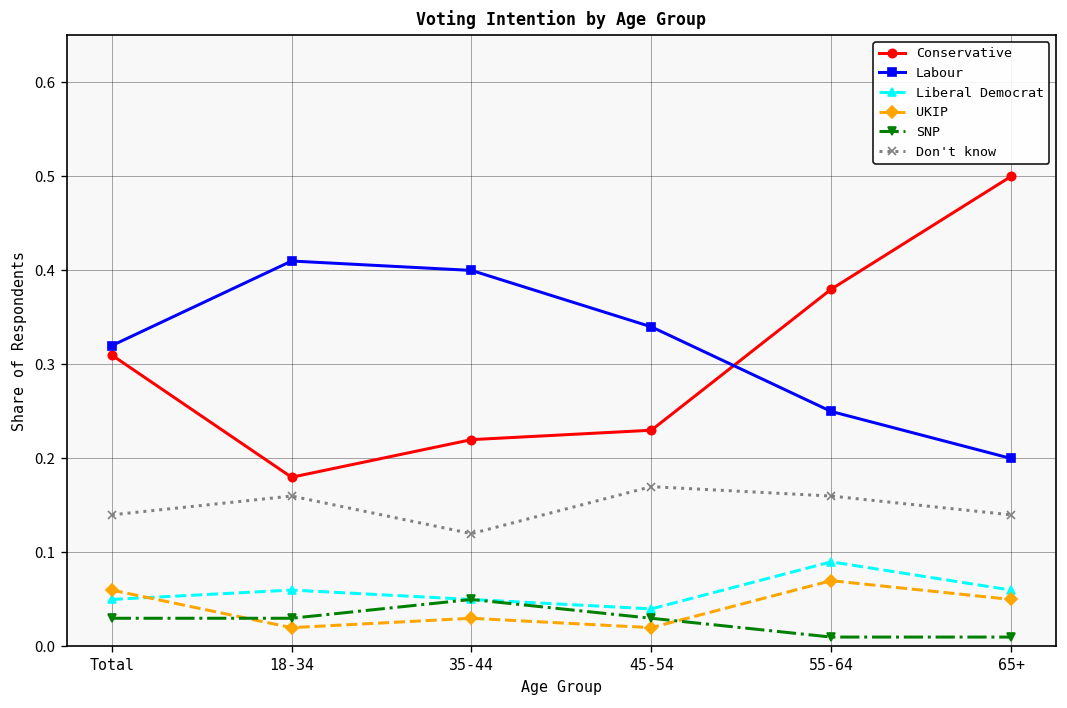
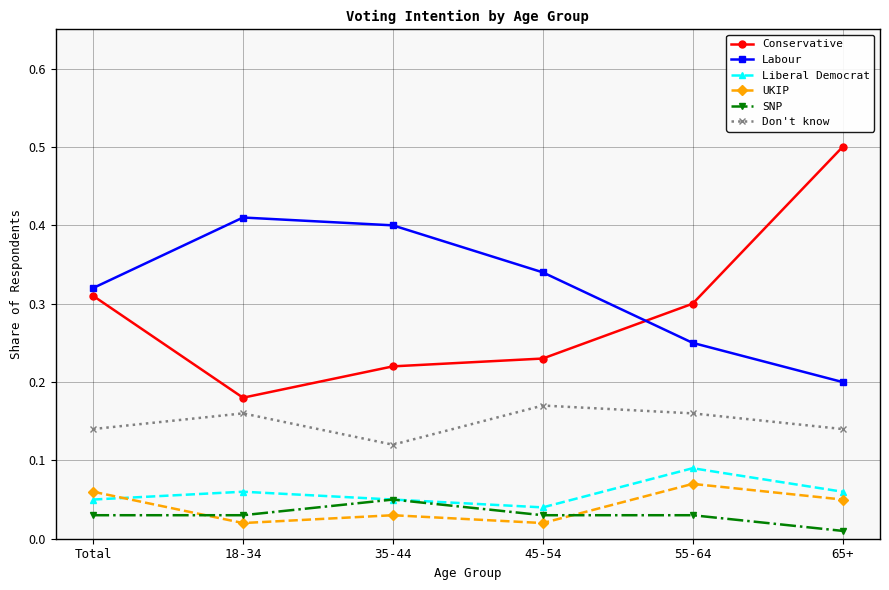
Conservative, 55-64: 0.38 -> 0.30
SNP, 55-64: 0.01 -> 0.03
